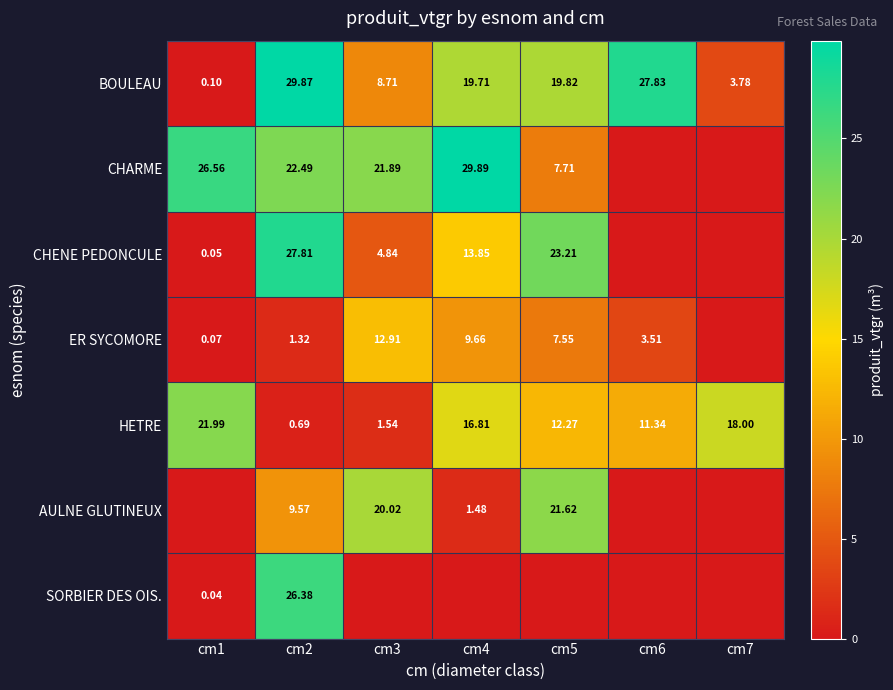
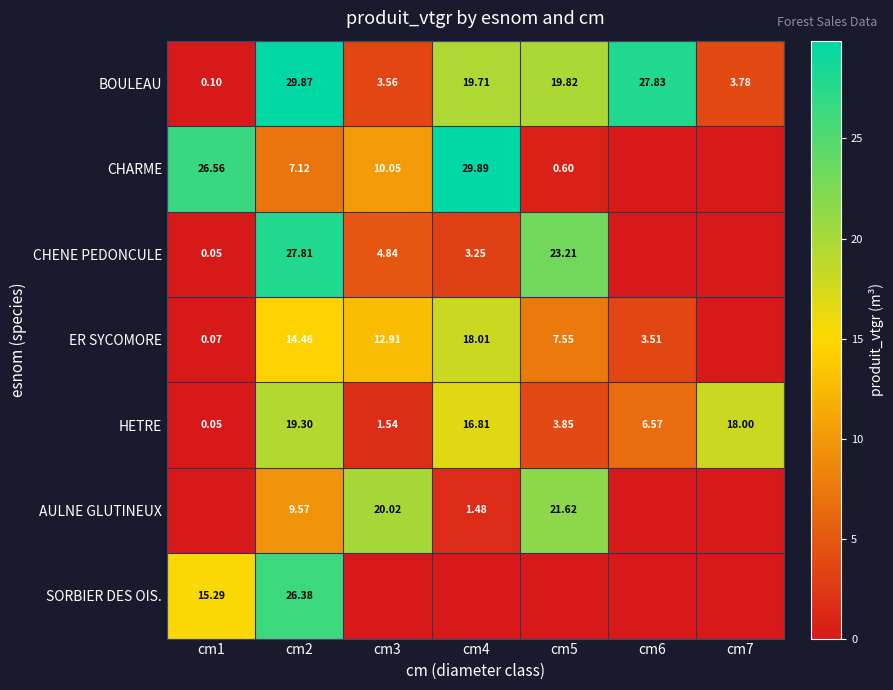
BOULEAU, cm3: 8.71 -> 3.56
CHARME, cm2: 22.49 -> 7.12
CHARME, cm3: 21.89 -> 10.05
CHARME, cm5: 7.71 -> 0.60
CHENE PEDONCULE, cm4: 13.85 -> 3.25
ER SYCOMORE, cm2: 1.32 -> 14.46
ER SYCOMORE, cm4: 9.66 -> 18.01
HETRE, cm1: 21.99 -> 0.05
HETRE, cm2: 0.69 -> 19.30
HETRE, cm5: 12.27 -> 3.85
HETRE, cm6: 11.34 -> 6.57
SORBIER DES OIS., cm1: 0.04 -> 15.29
